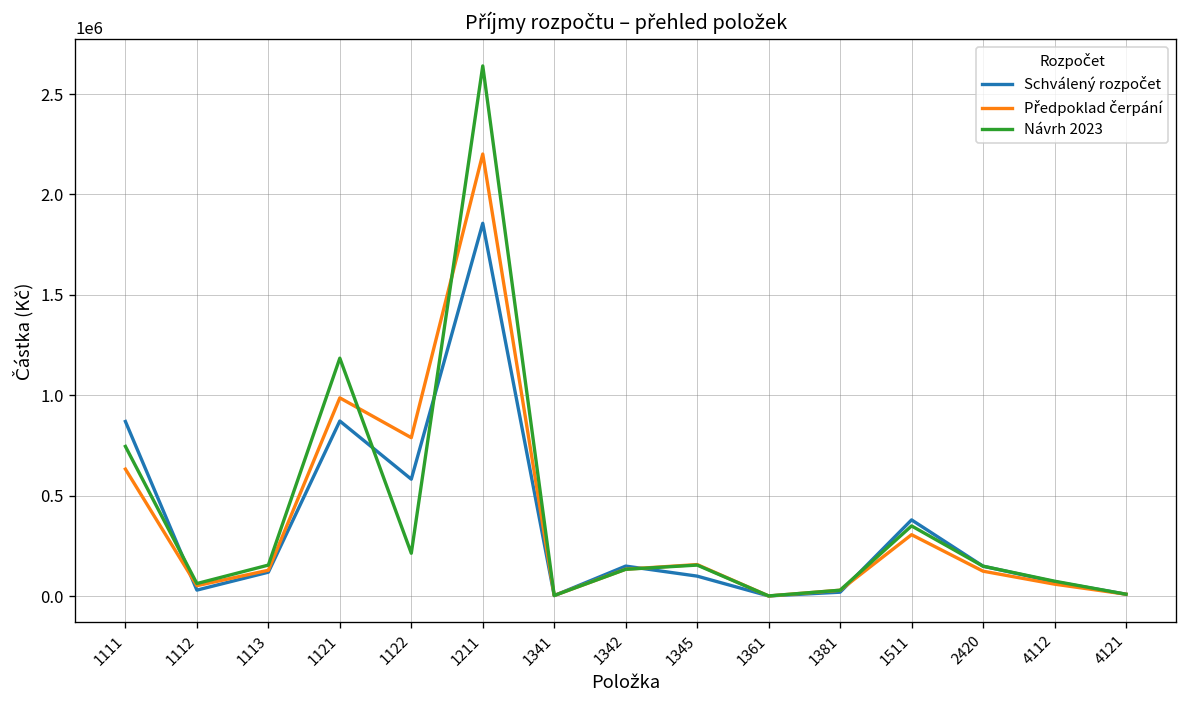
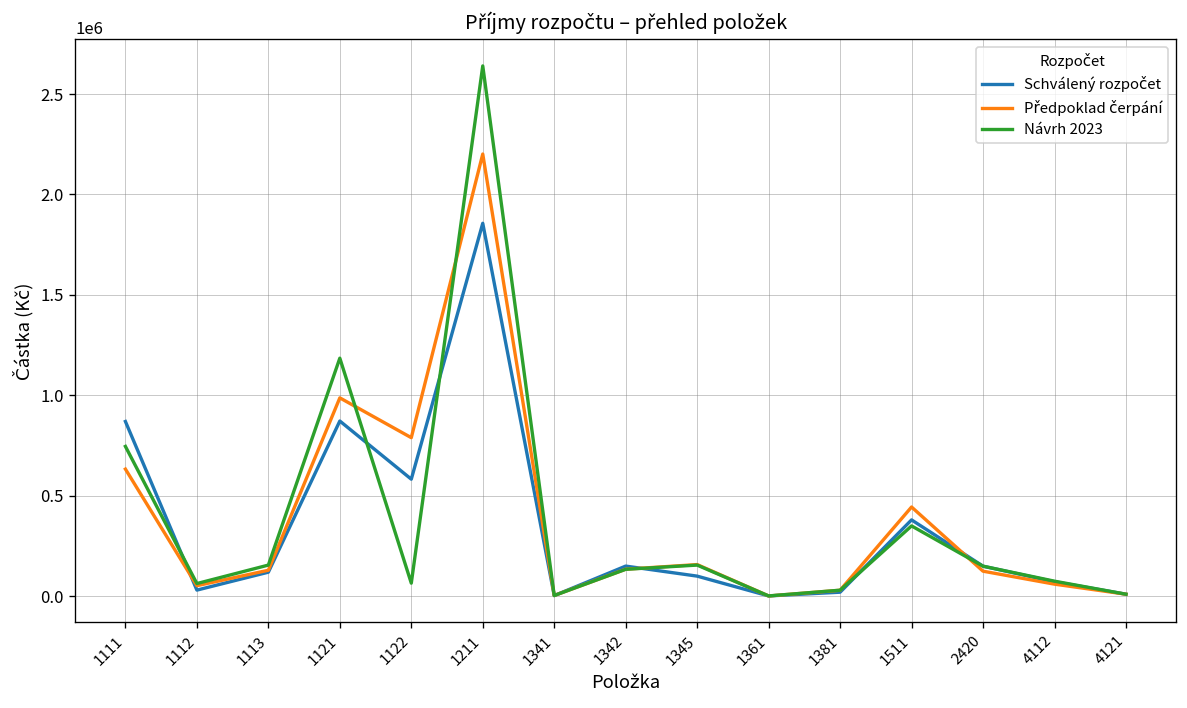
Návrh 2023, 1122: 210000 -> 70000
Předpoklad čerpání, 1511: 310000 -> 440000
